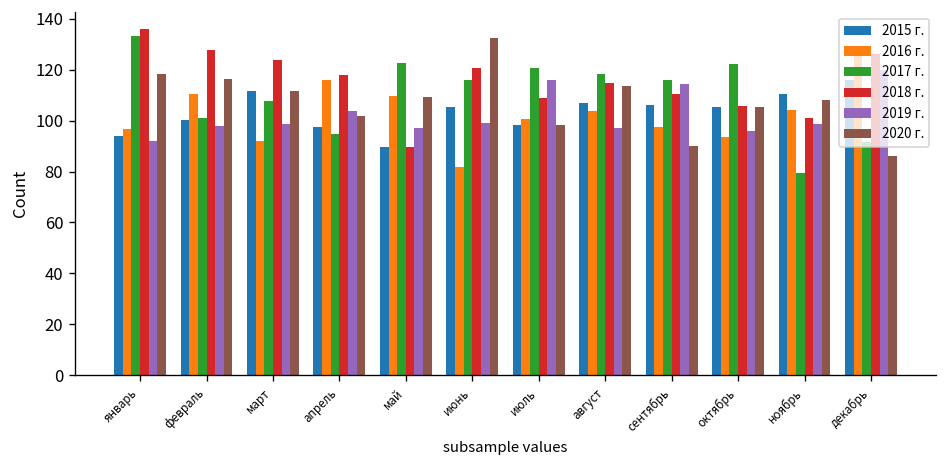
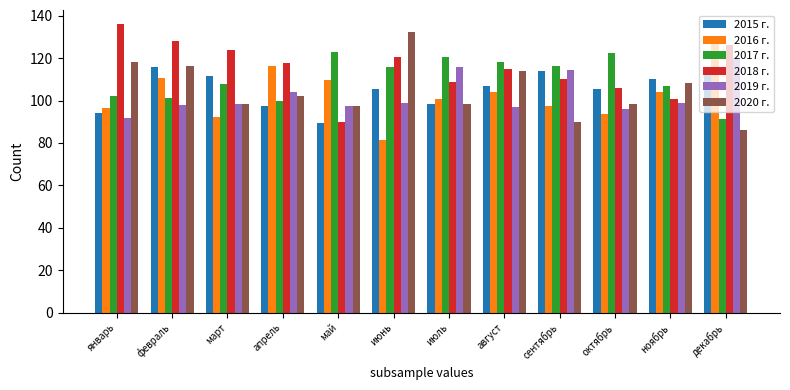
2017 г., январь: 133 -> 102
2015 г., февраль: 100 -> 116
2020 г., март: 112 -> 98
2017 г., апрель: 95 -> 100
2020 г., май: 109 -> 98
2015 г., сентябрь: 106 -> 114
2020 г., октябрь: 105 -> 98
2017 г., ноябрь: 80 -> 107
